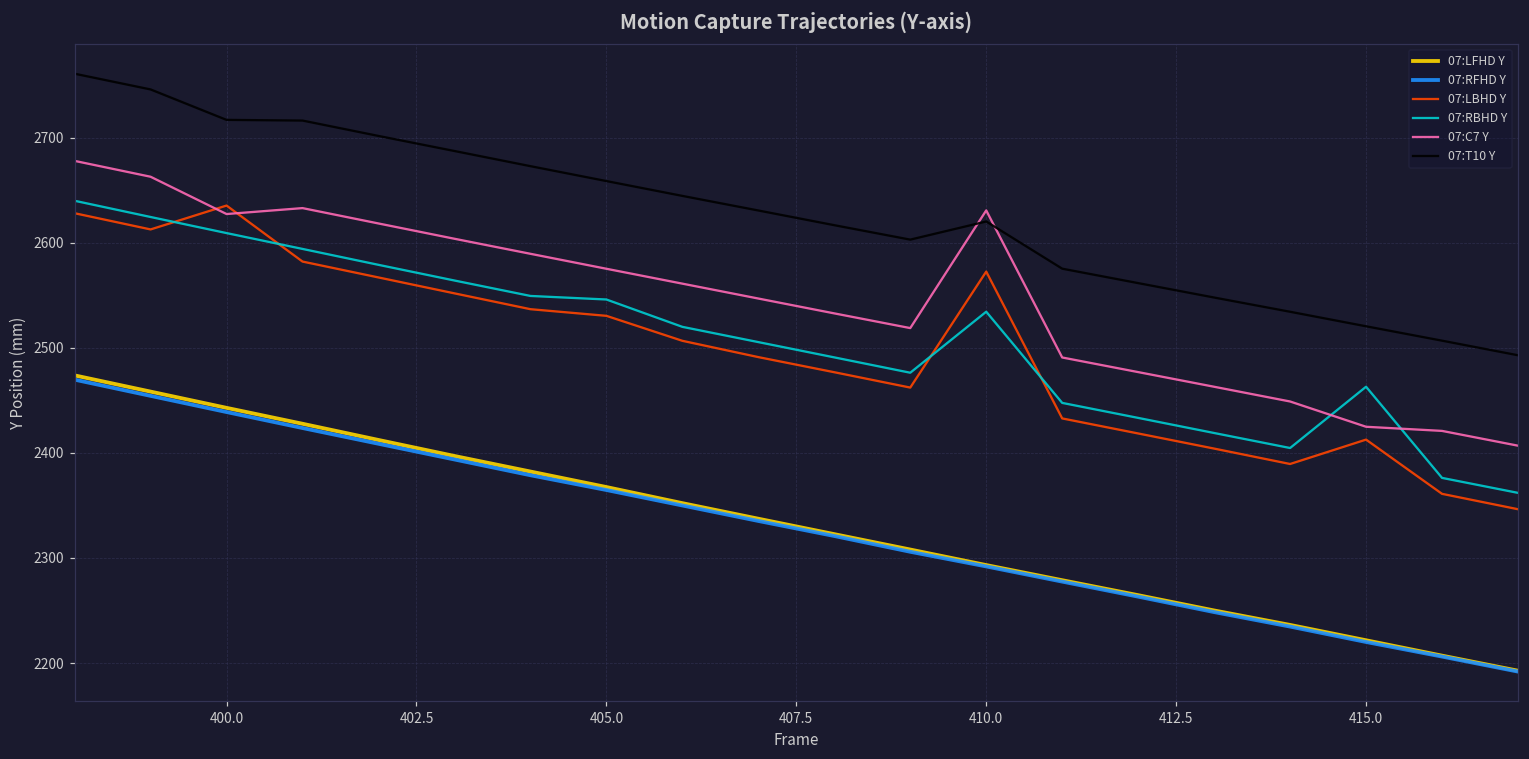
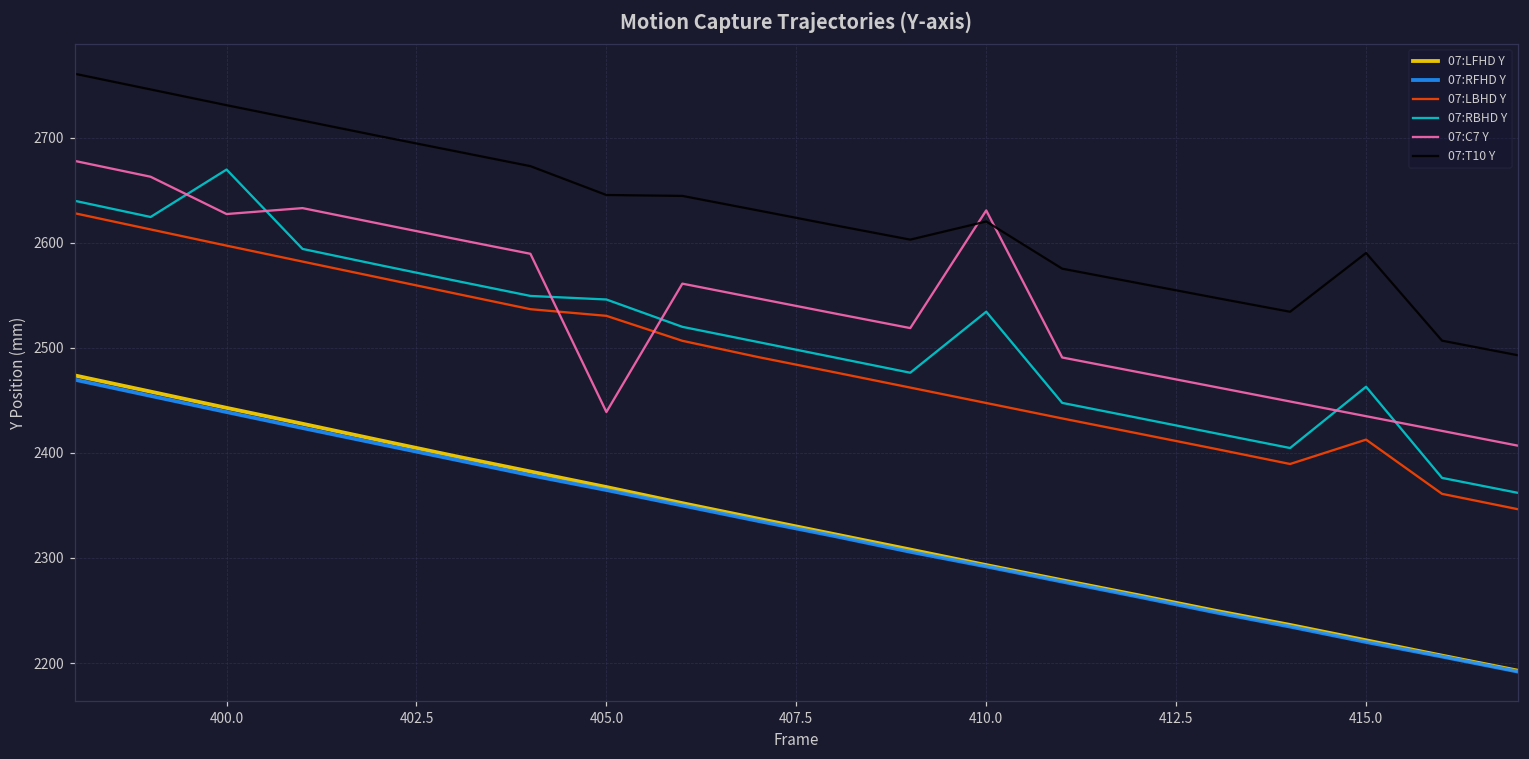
07:LBHD Y, 400.0: 2640 -> 2600
07:RBHD Y, 400.0: 2610 -> 2670
07:T10 Y, 400.0: 2720 -> 2730
07:C7 Y, 405.0: 2580 -> 2440
07:T10 Y, 405.0: 2660 -> 2650
07:LBHD Y, 410.0: 2570 -> 2450
07:C7 Y, 415.0: 2420 -> 2430
07:T10 Y, 415.0: 2520 -> 2590
